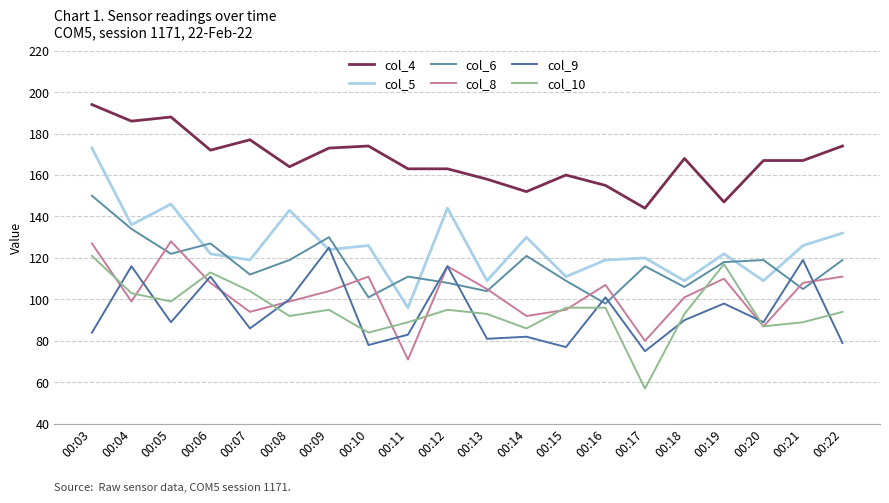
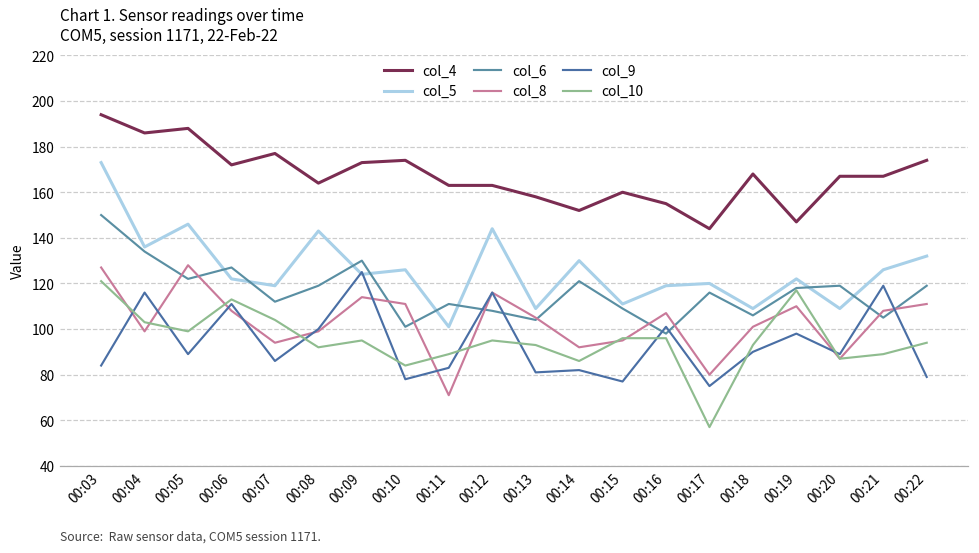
col_8, 00:09: 104 -> 114
col_5, 00:11: 96 -> 101
